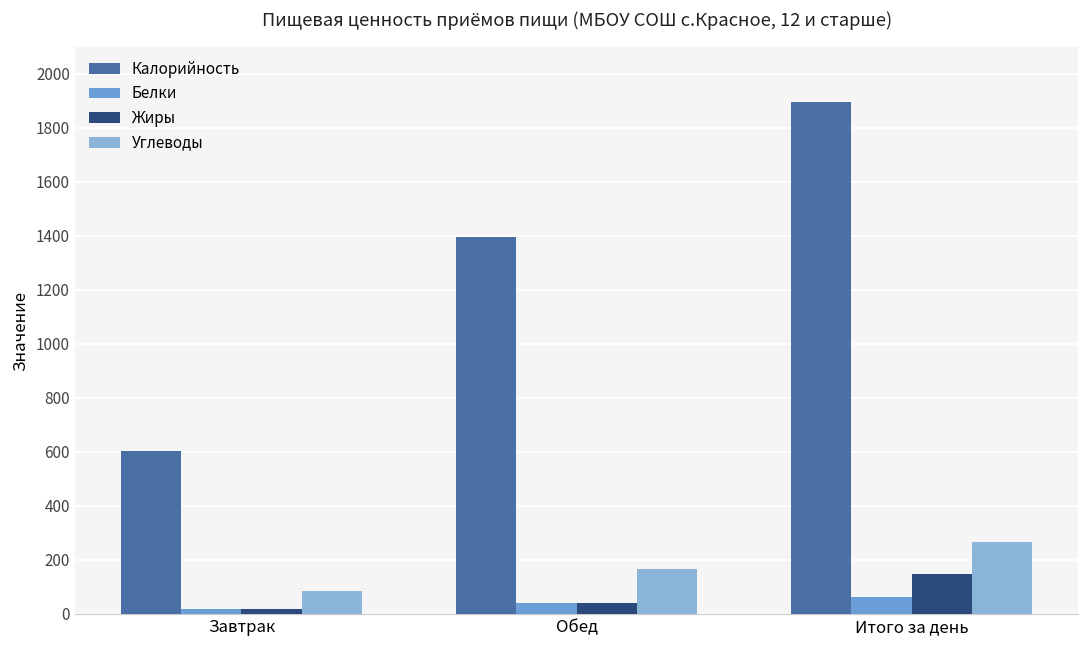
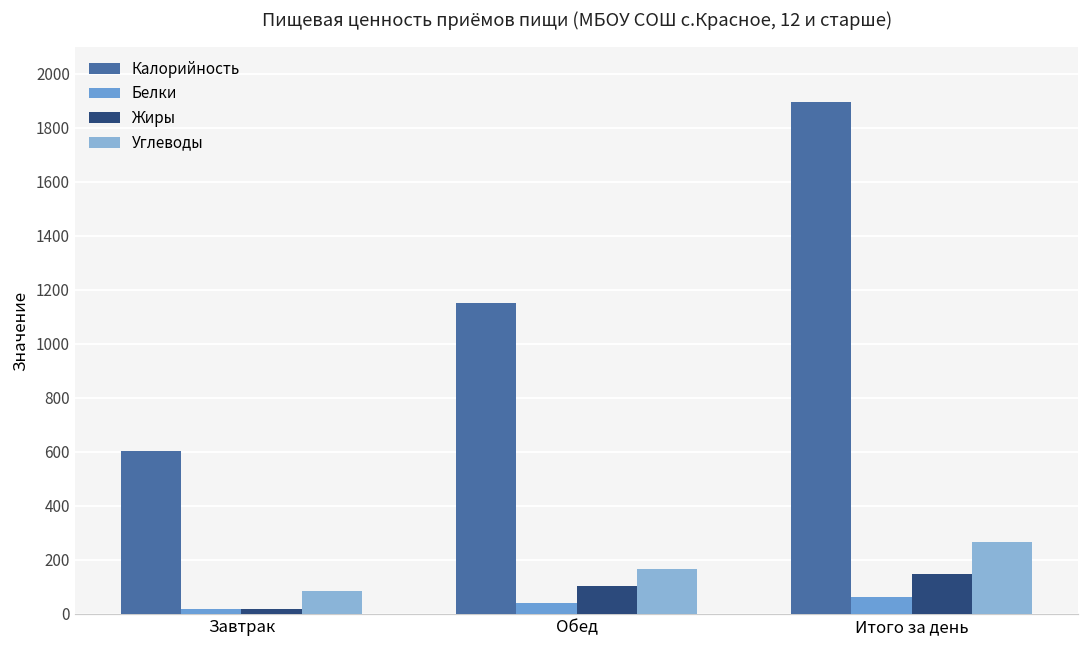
Калорийность, Обед: 1400 -> 1150
Жиры, Обед: 40 -> 100
